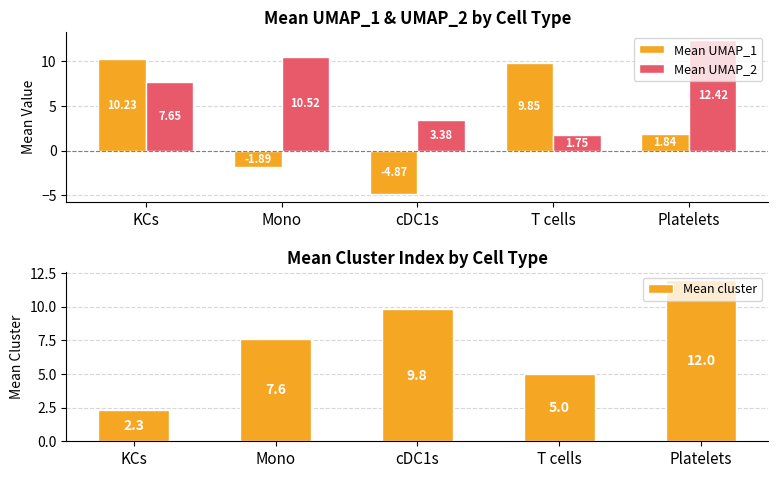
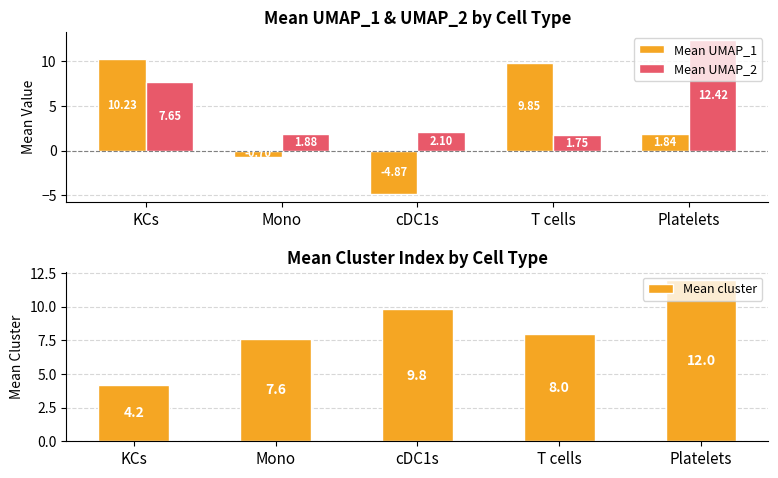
Mean UMAP_1 & UMAP_2 by Cell Type, Mean UMAP_1, Mono: -2 -> -1
Mean UMAP_1 & UMAP_2 by Cell Type, Mean UMAP_2, Mono: 10.52 -> 1.88
Mean UMAP_1 & UMAP_2 by Cell Type, Mean UMAP_2, cDC1s: 3.38 -> 2.10
Mean Cluster Index by Cell Type, KCs: 2.3 -> 4.2
Mean Cluster Index by Cell Type, T cells: 5.0 -> 8.0
